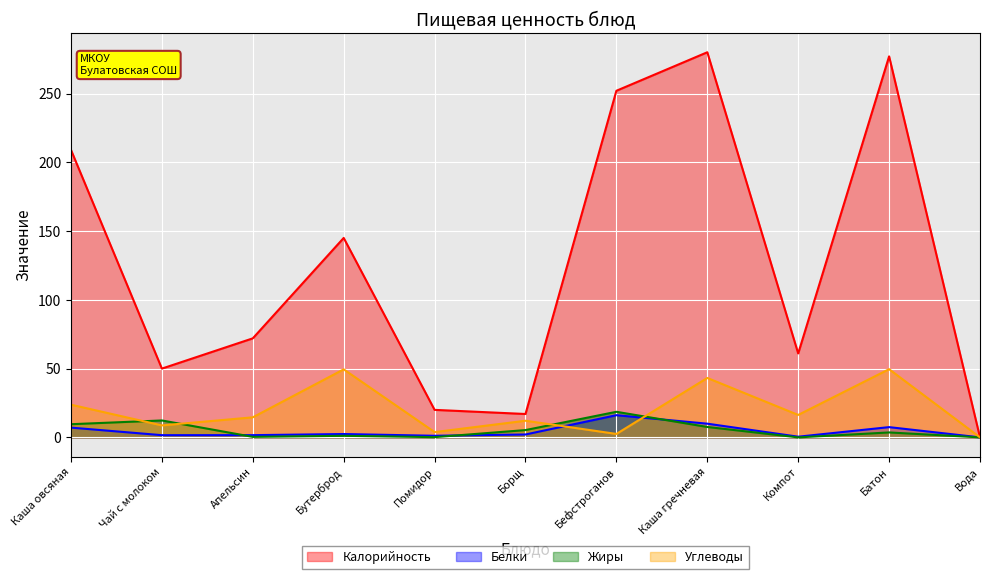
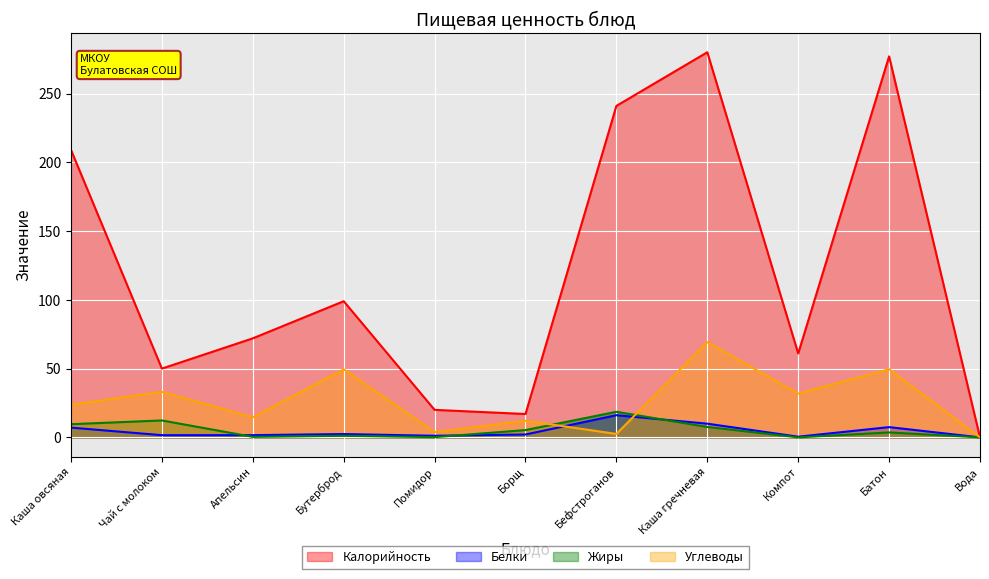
Углеводы, Чай с молоком: 9 -> 33
Калорийность, Бутерброд: 145 -> 99
Калорийность, Бефстроганов: 252 -> 241
Углеводы, Каша гречневая: 43 -> 69
Углеводы, Компот: 16 -> 32
